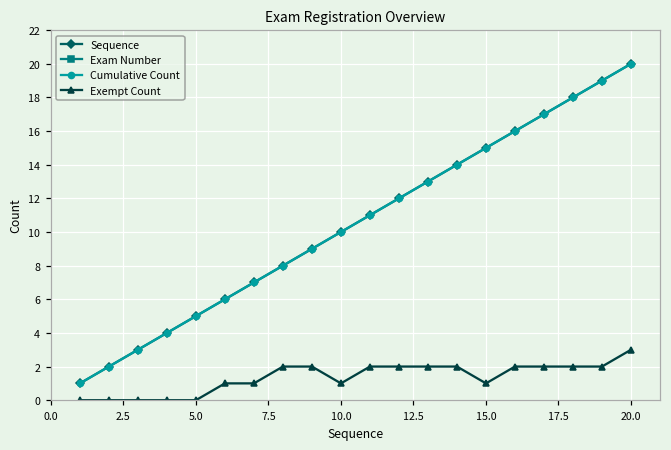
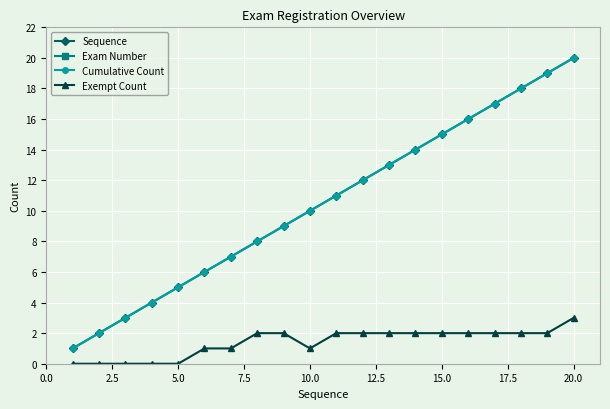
Exempt Count, 15.0: 1 -> 2
